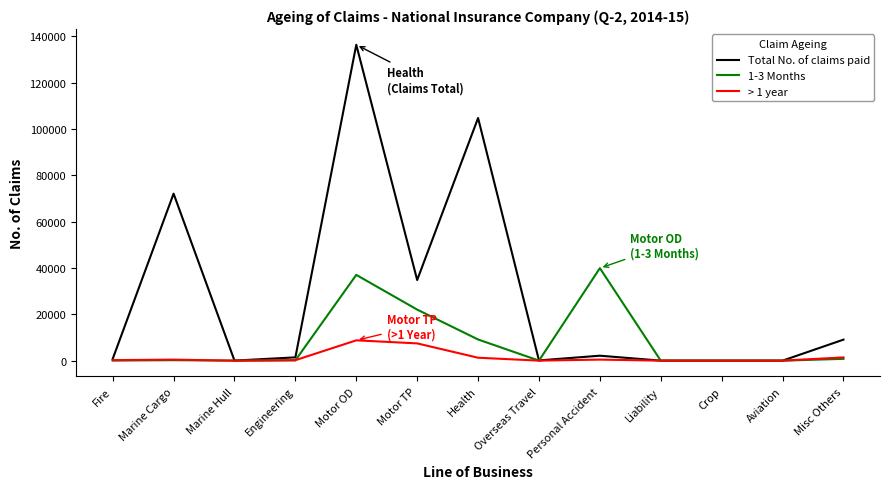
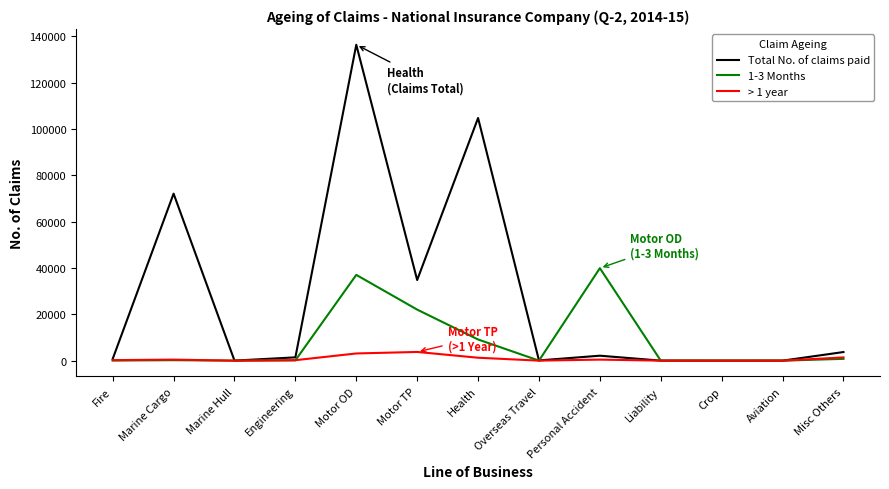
> 1 year, Motor OD: 9000 -> 3000
> 1 year, Motor TP: 7000 -> 4000
Total No. of claims paid, Misc Others: 9000 -> 4000
